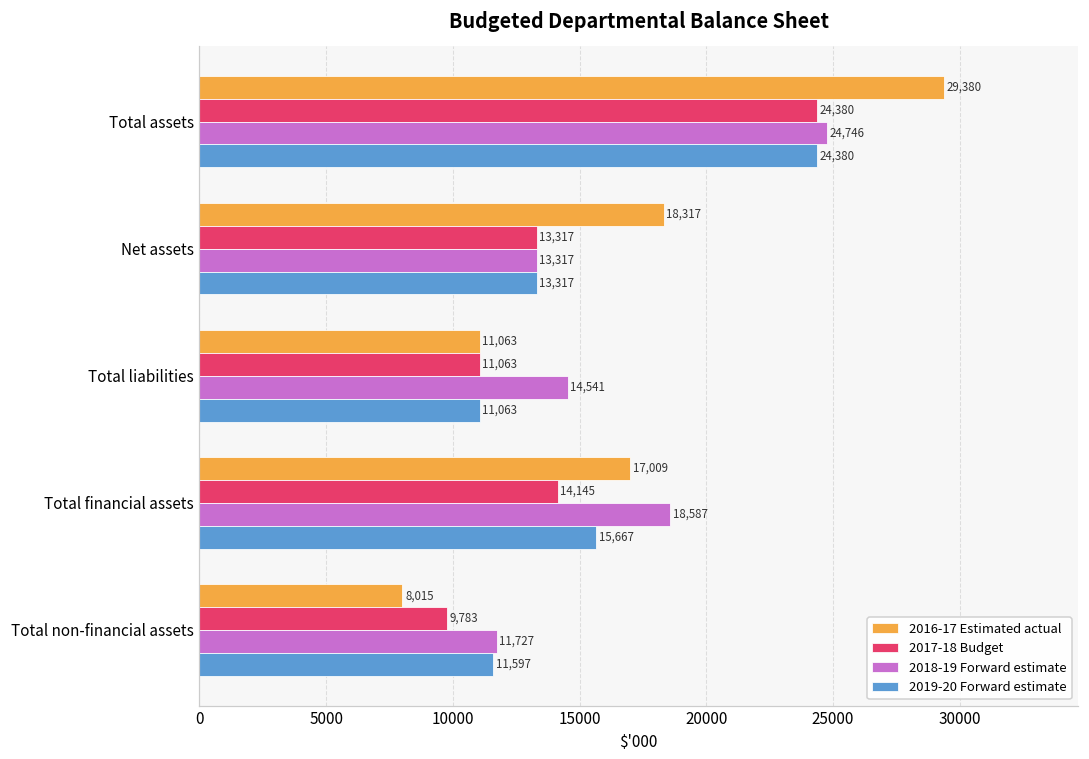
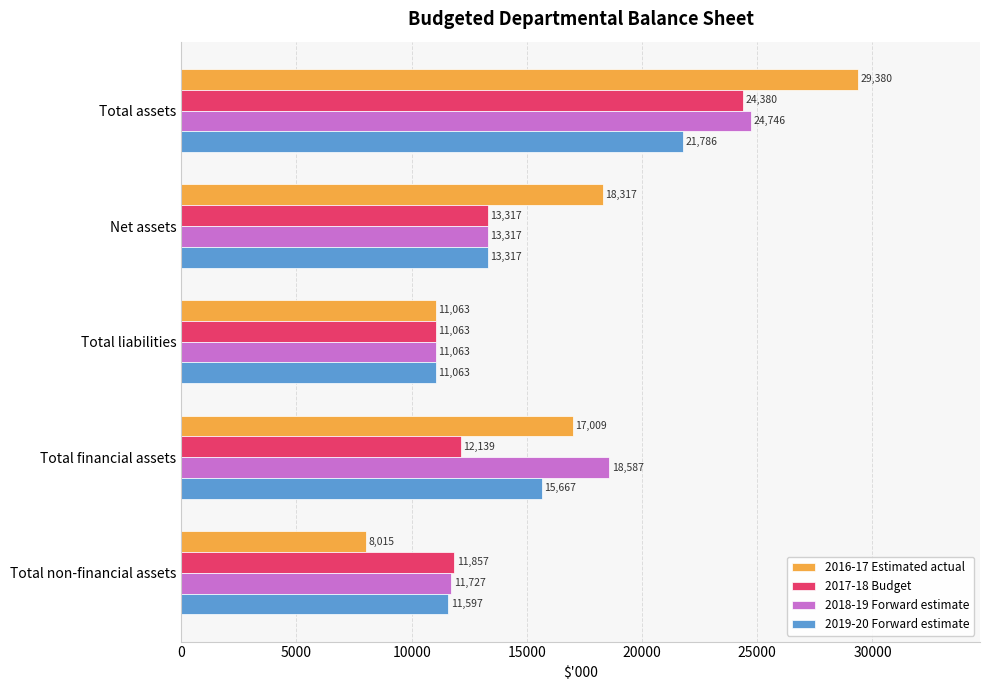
2019-20 Forward estimate, Total assets: 24,380 -> 21,786
2018-19 Forward estimate, Total liabilities: 14,541 -> 11,063
2017-18 Budget, Total financial assets: 14,145 -> 12,139
2017-18 Budget, Total non-financial assets: 9,783 -> 11,857
